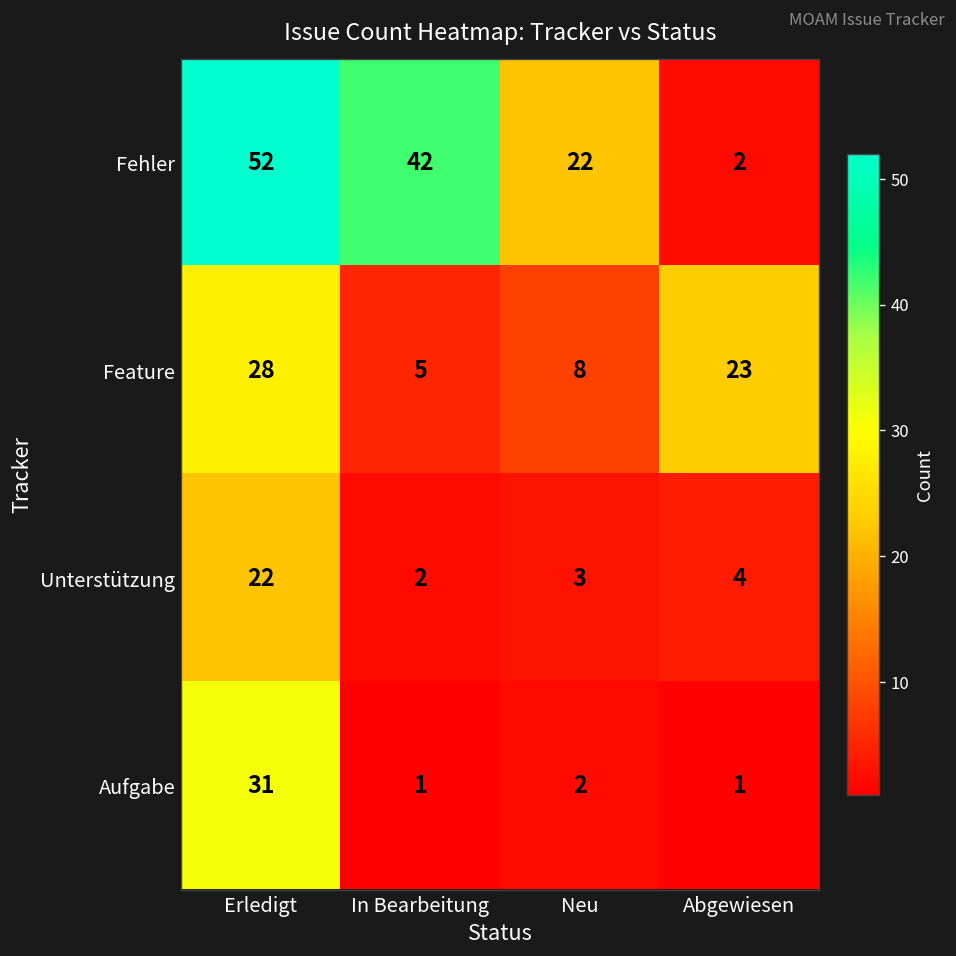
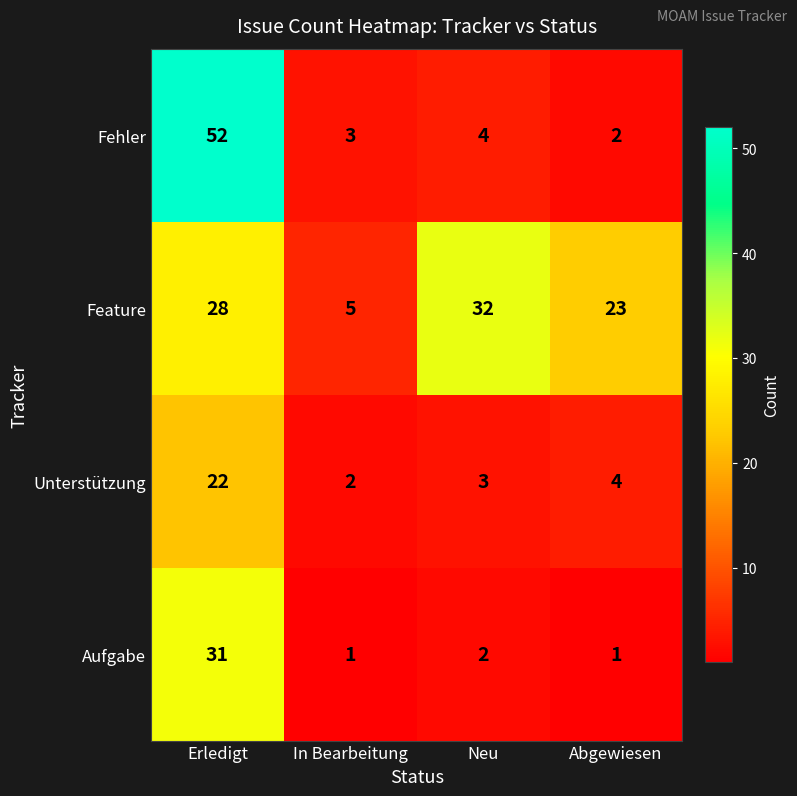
Fehler, In Bearbeitung: 42 -> 3
Fehler, Neu: 22 -> 4
Feature, Neu: 8 -> 32
